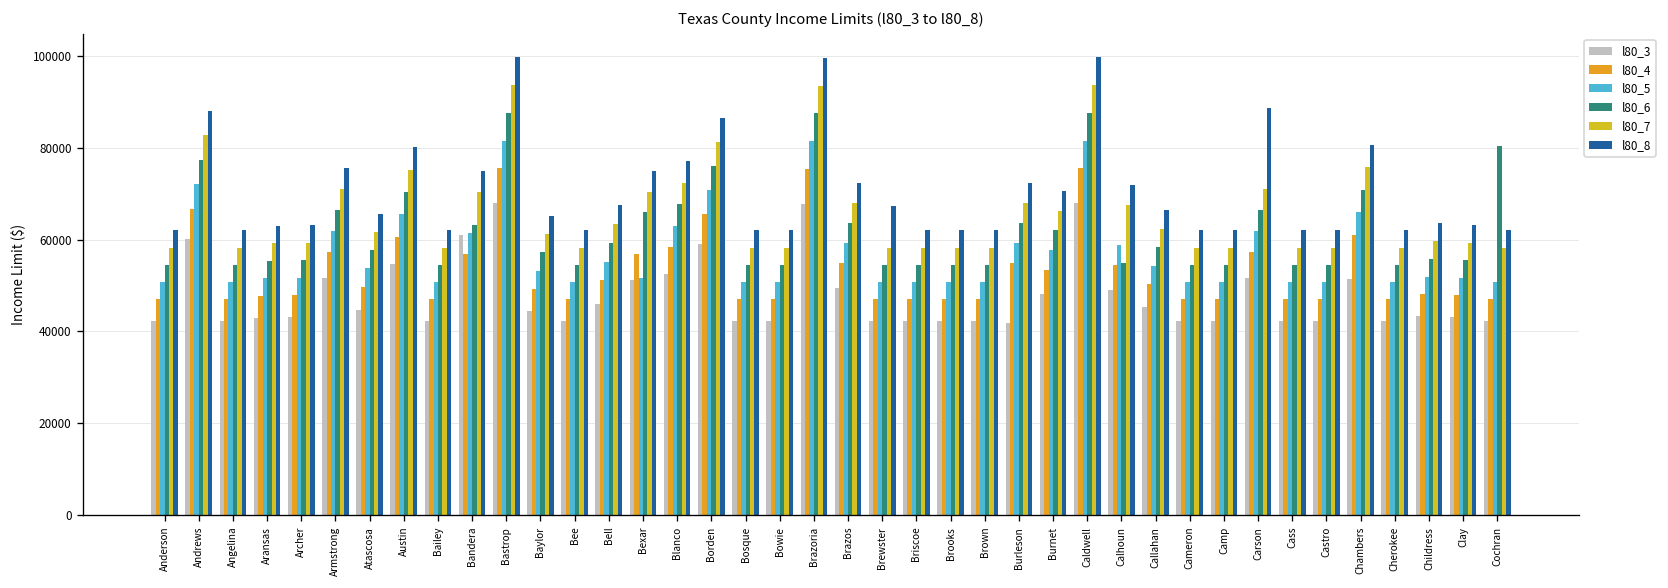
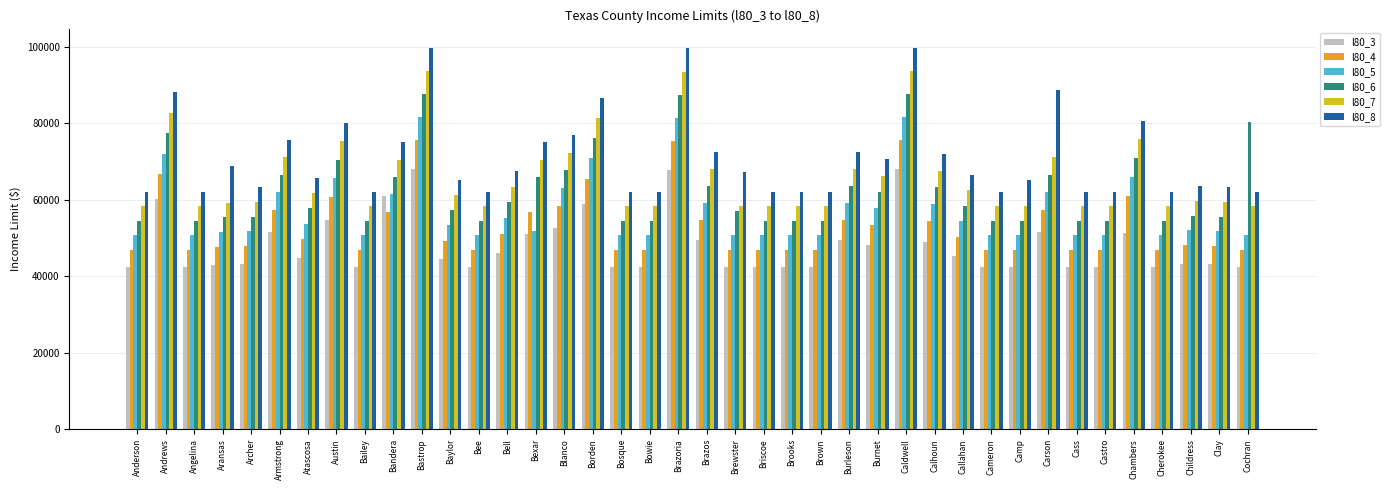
l80_8, Aransas: 63000 -> 69000
l80_6, Bandera: 63000 -> 66000
l80_6, Brewster: 55000 -> 57000
l80_3, Burleson: 42000 -> 49000
l80_6, Calhoun: 55000 -> 63000
l80_8, Camp: 62000 -> 65000
